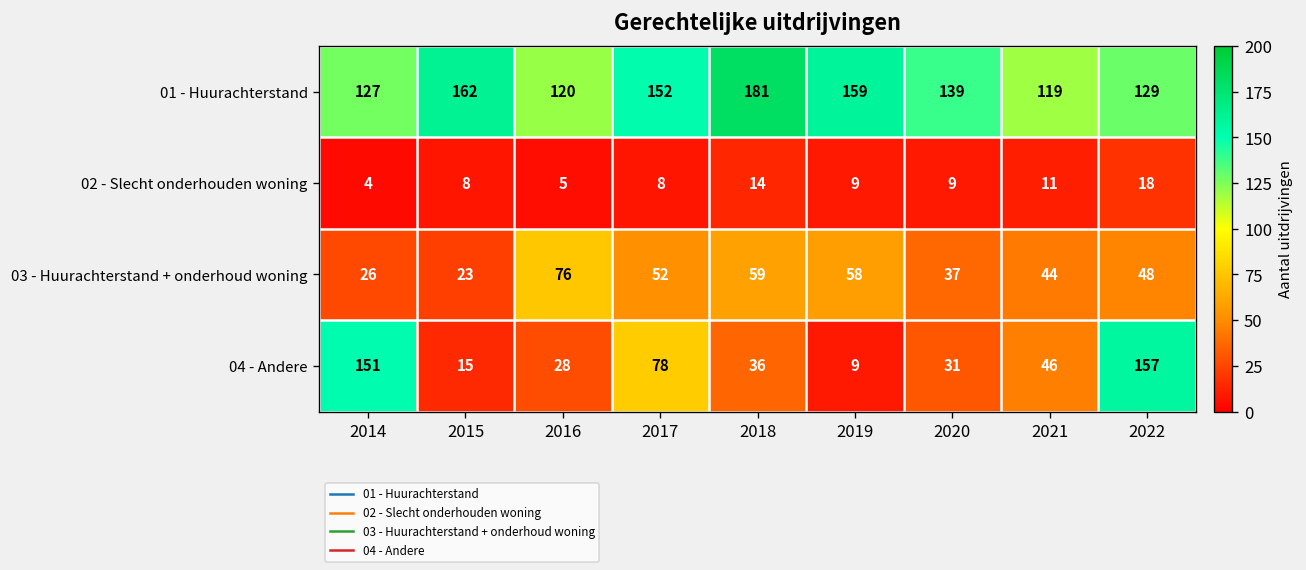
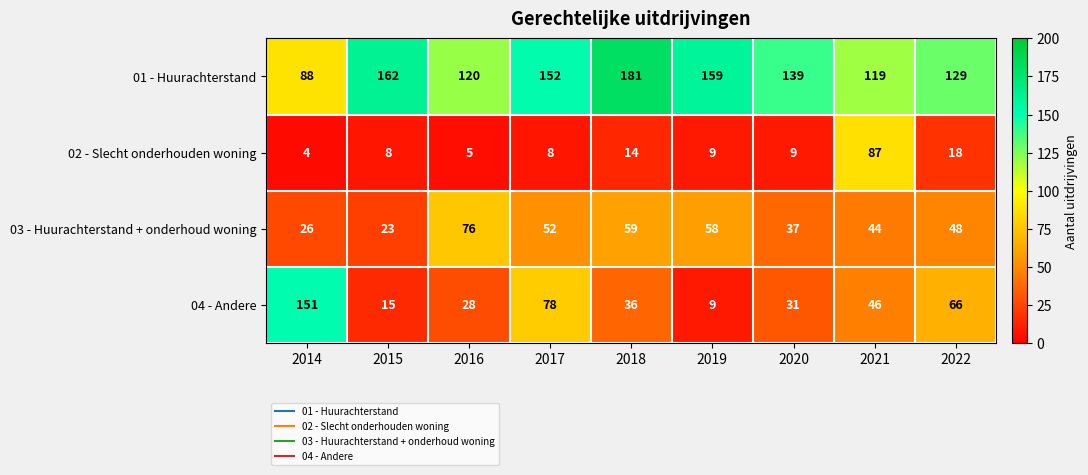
01 - Huurachterstand, 2014: 127 -> 88
02 - Slecht onderhouden woning, 2021: 11 -> 87
04 - Andere, 2022: 157 -> 66
